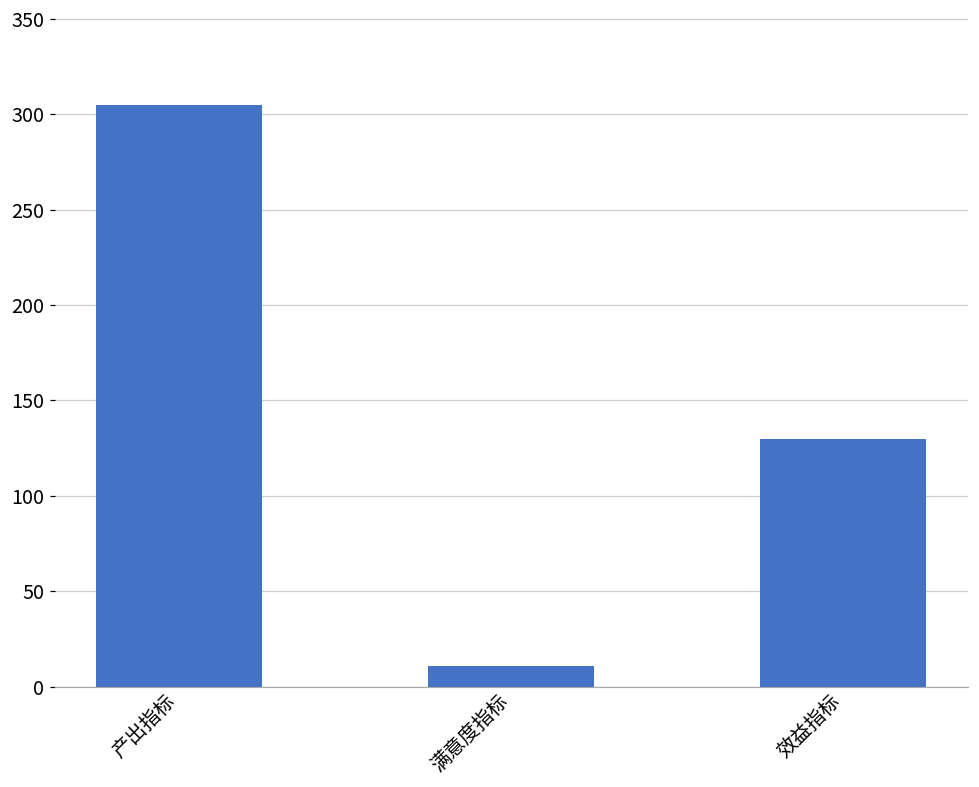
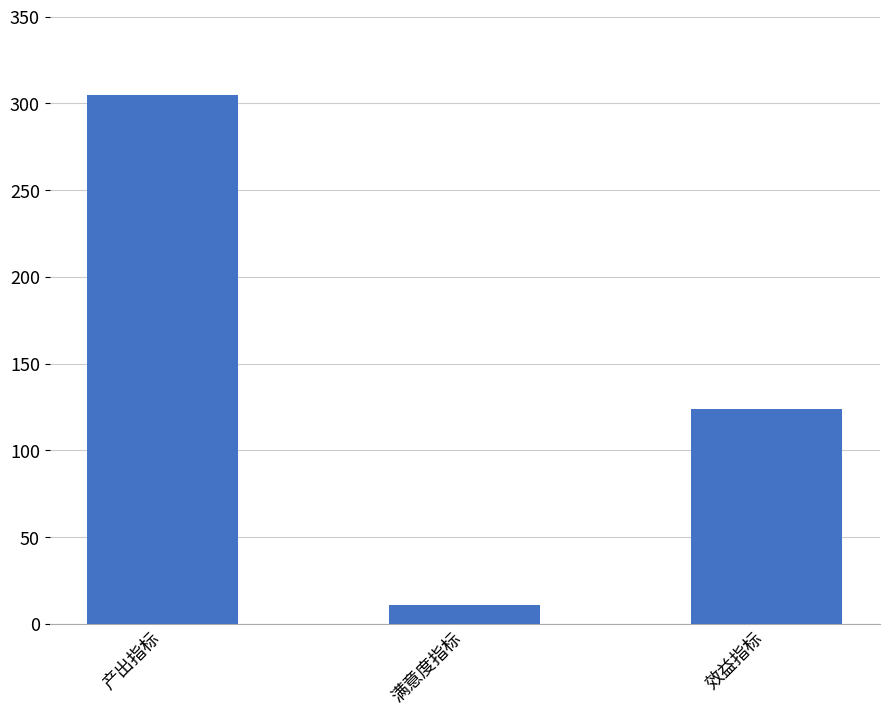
效益指标: 130 -> 124
